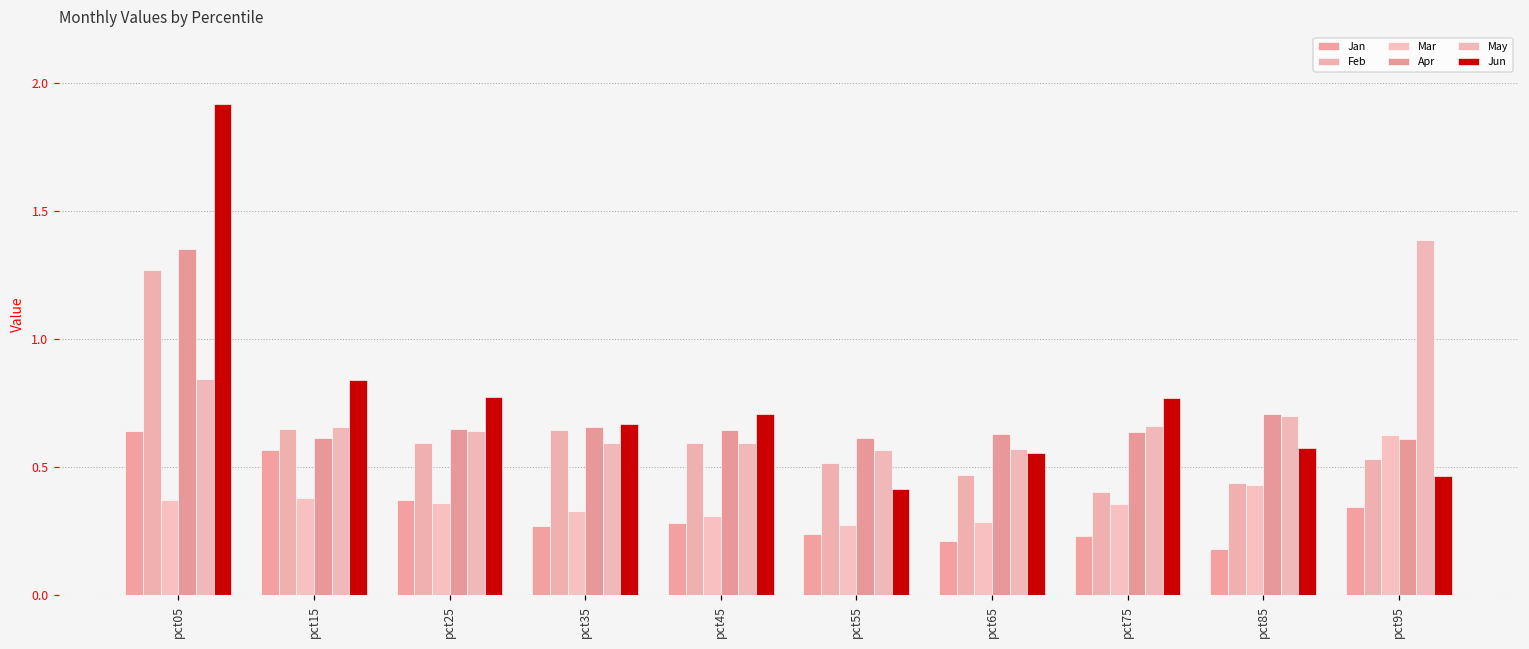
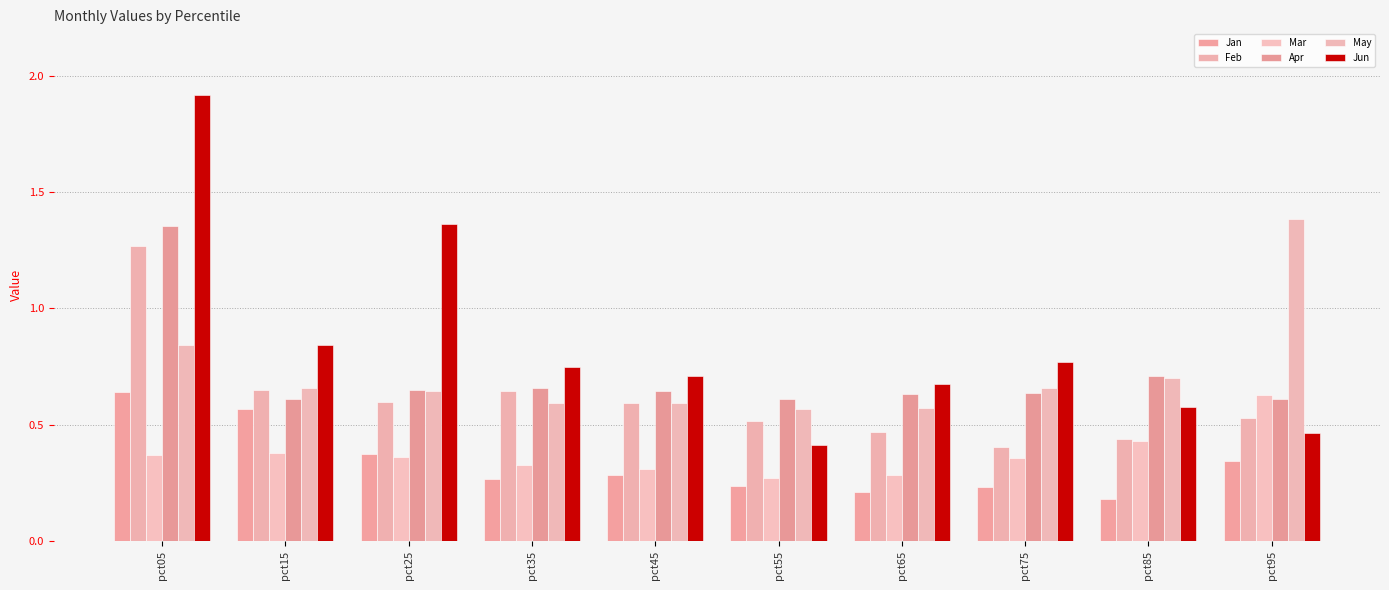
Jun, pct25: 0.78 -> 1.36
Jun, pct35: 0.67 -> 0.75
Jun, pct65: 0.56 -> 0.68
